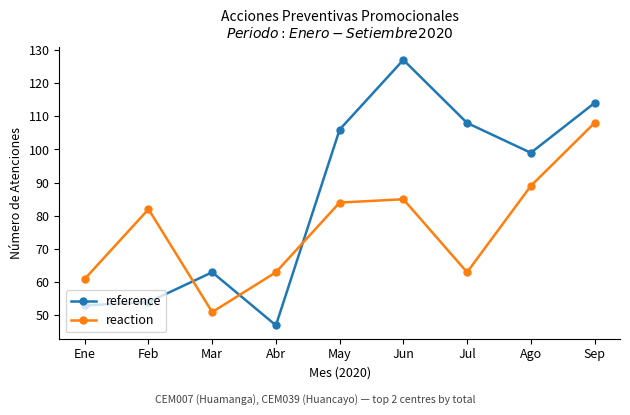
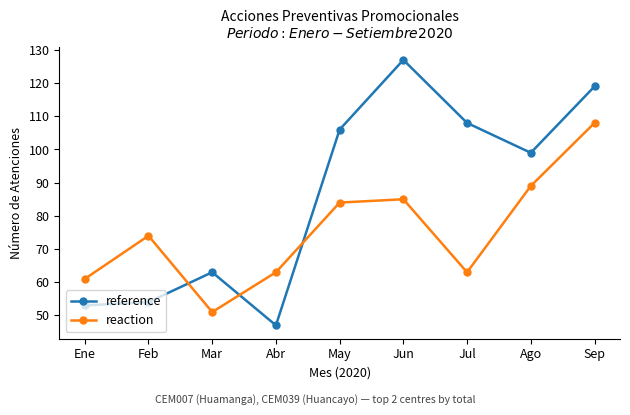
reaction, Feb: 82 -> 74
reference, Sep: 114 -> 119
